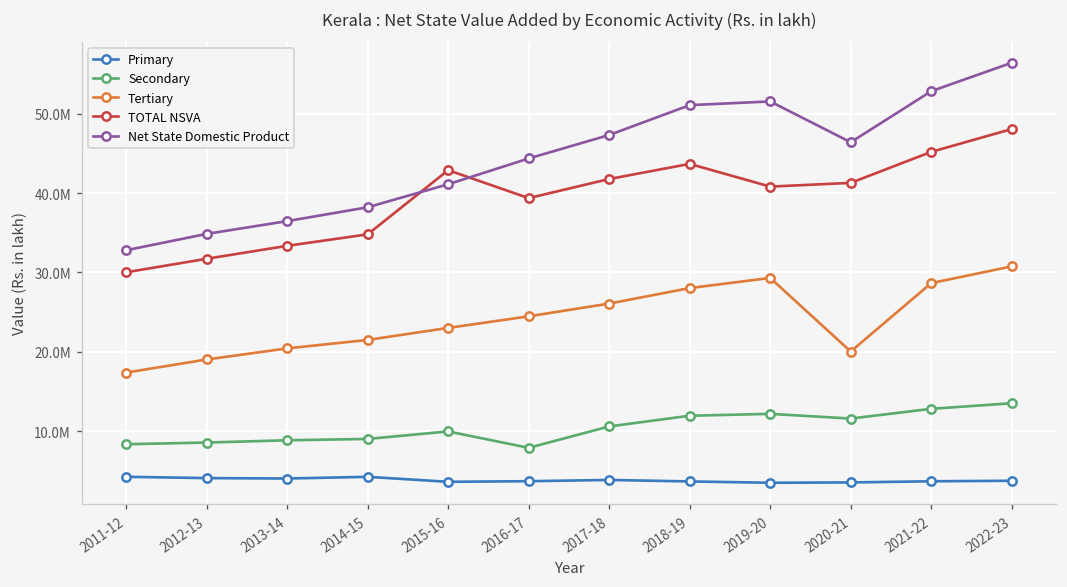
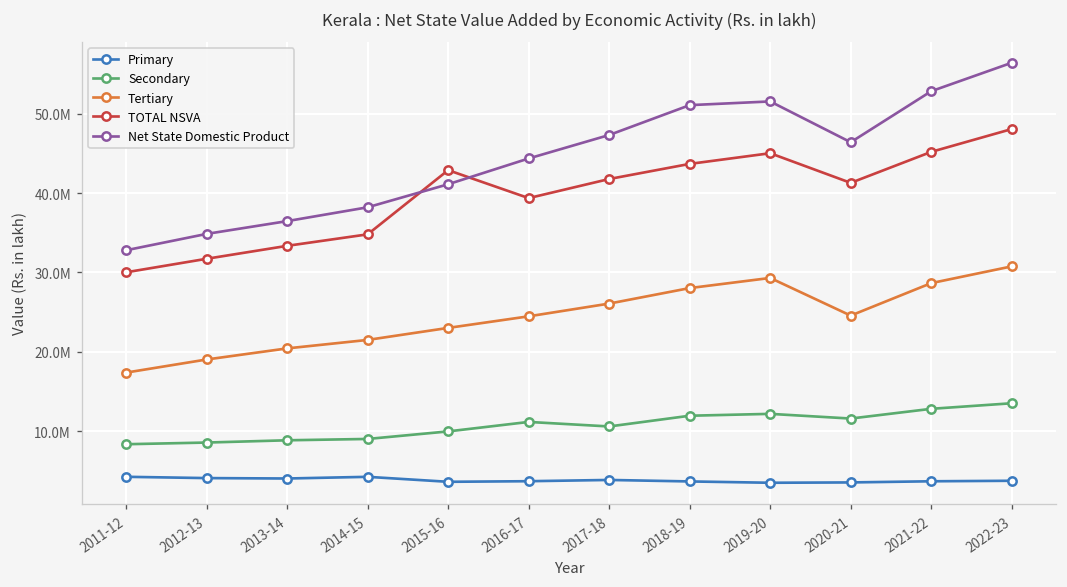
Secondary, 2016-17: 8000000 -> 11000000
TOTAL NSVA, 2019-20: 41000000 -> 45000000
Tertiary, 2020-21: 20000000 -> 25000000
